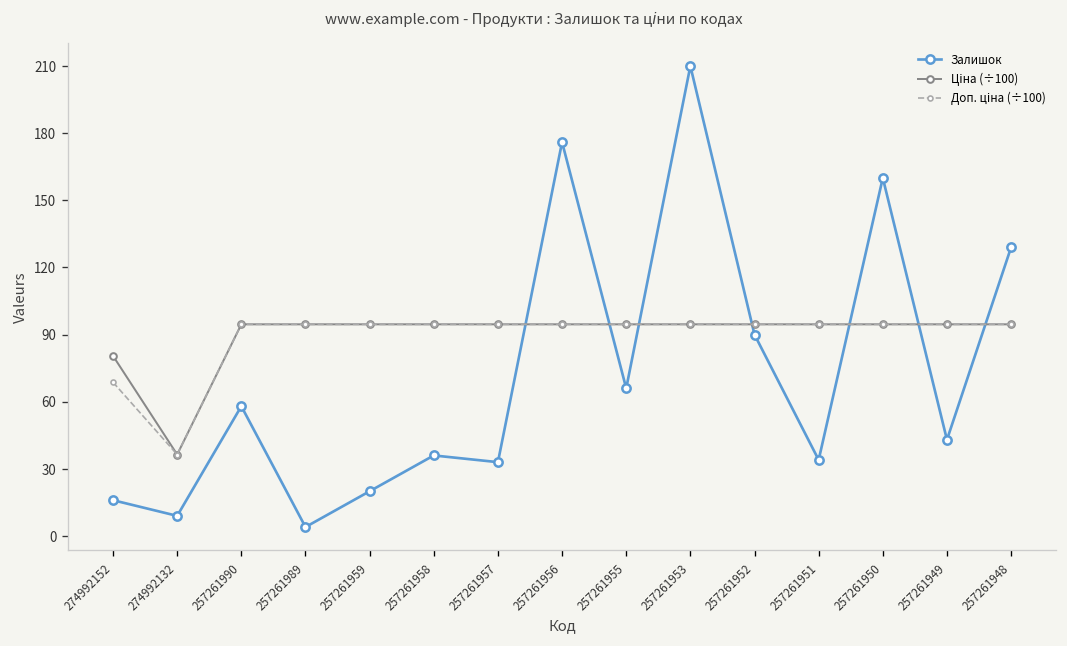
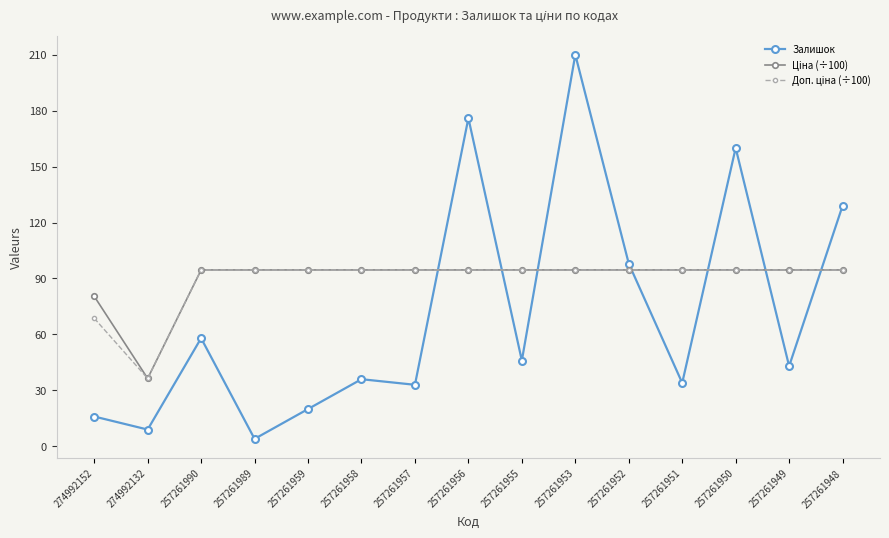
Залишок, 257261955: 66 -> 46
Залишок, 257261952: 90 -> 98
